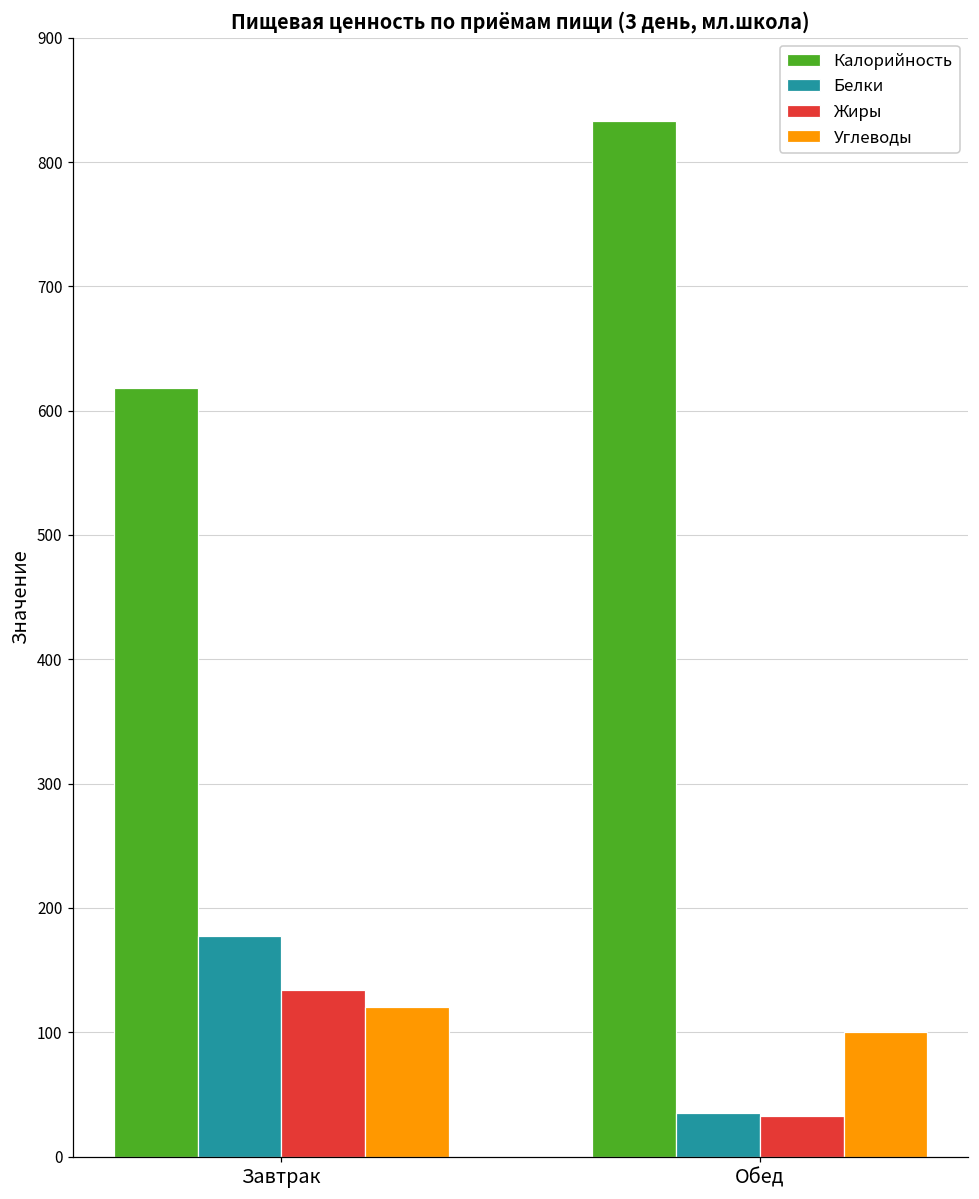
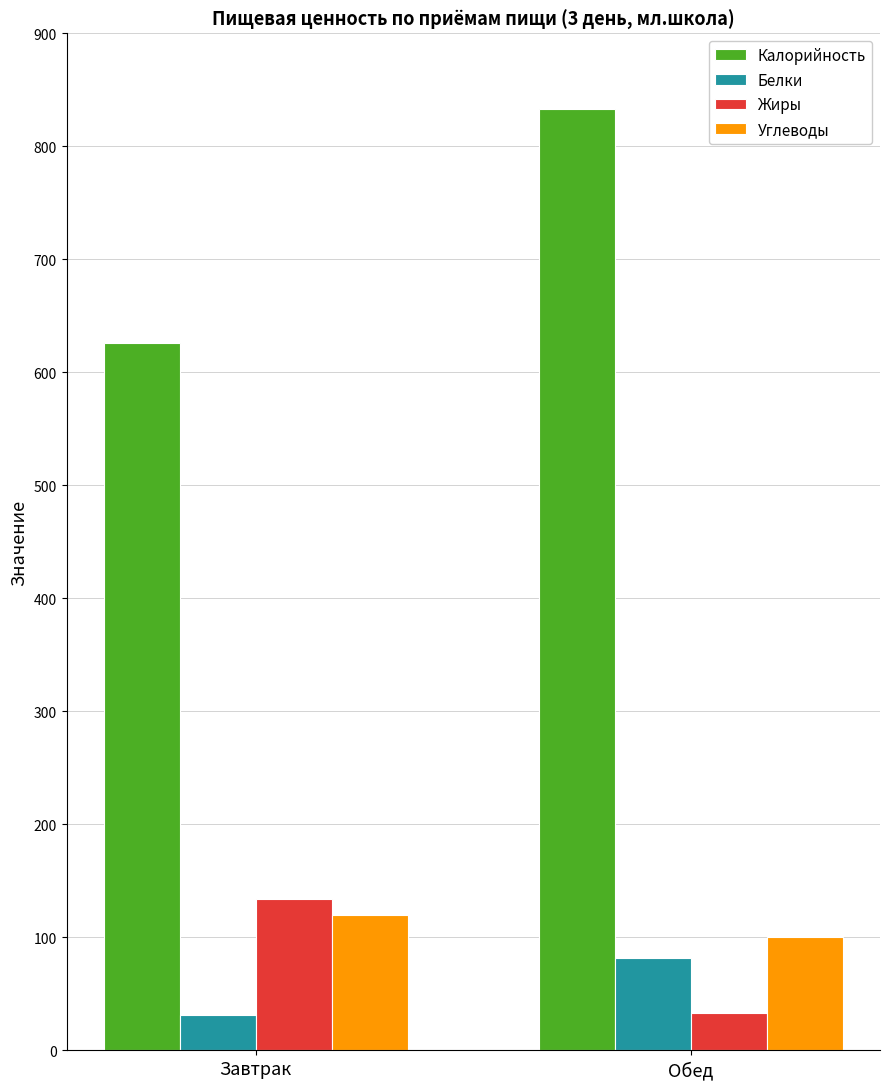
Калорийность, Завтрак: 618 -> 626
Белки, Завтрак: 177 -> 31
Белки, Обед: 35 -> 82
